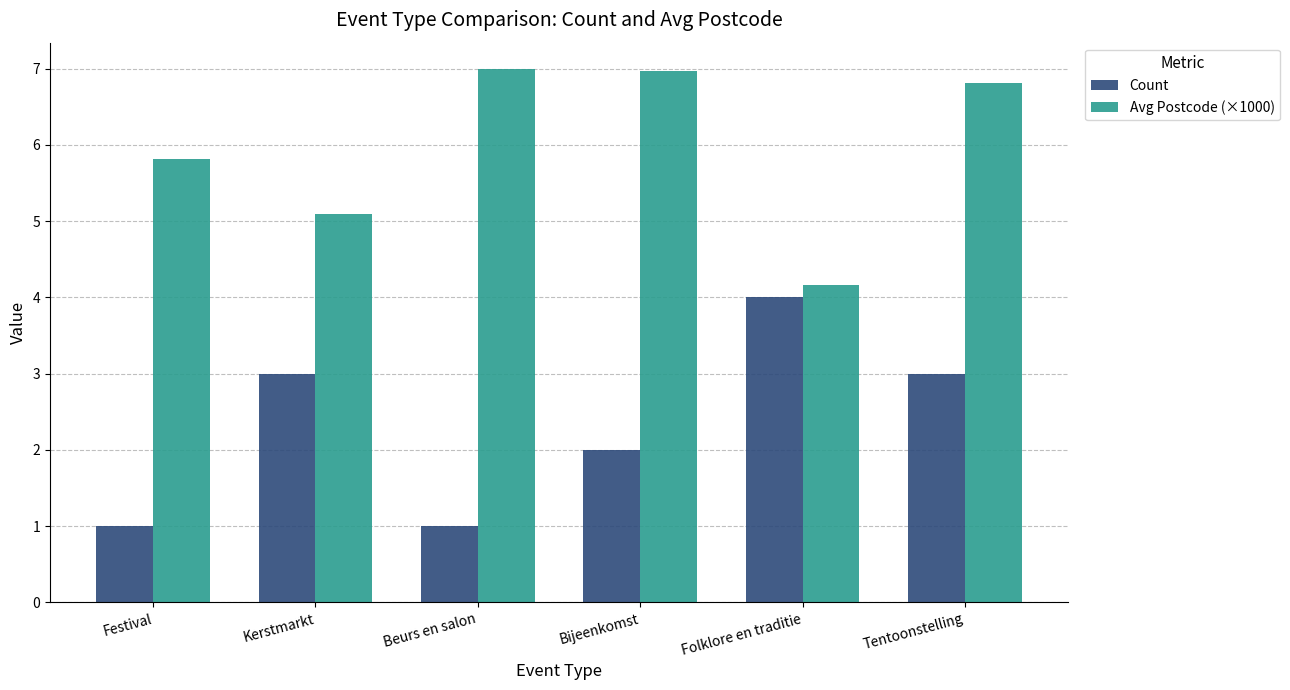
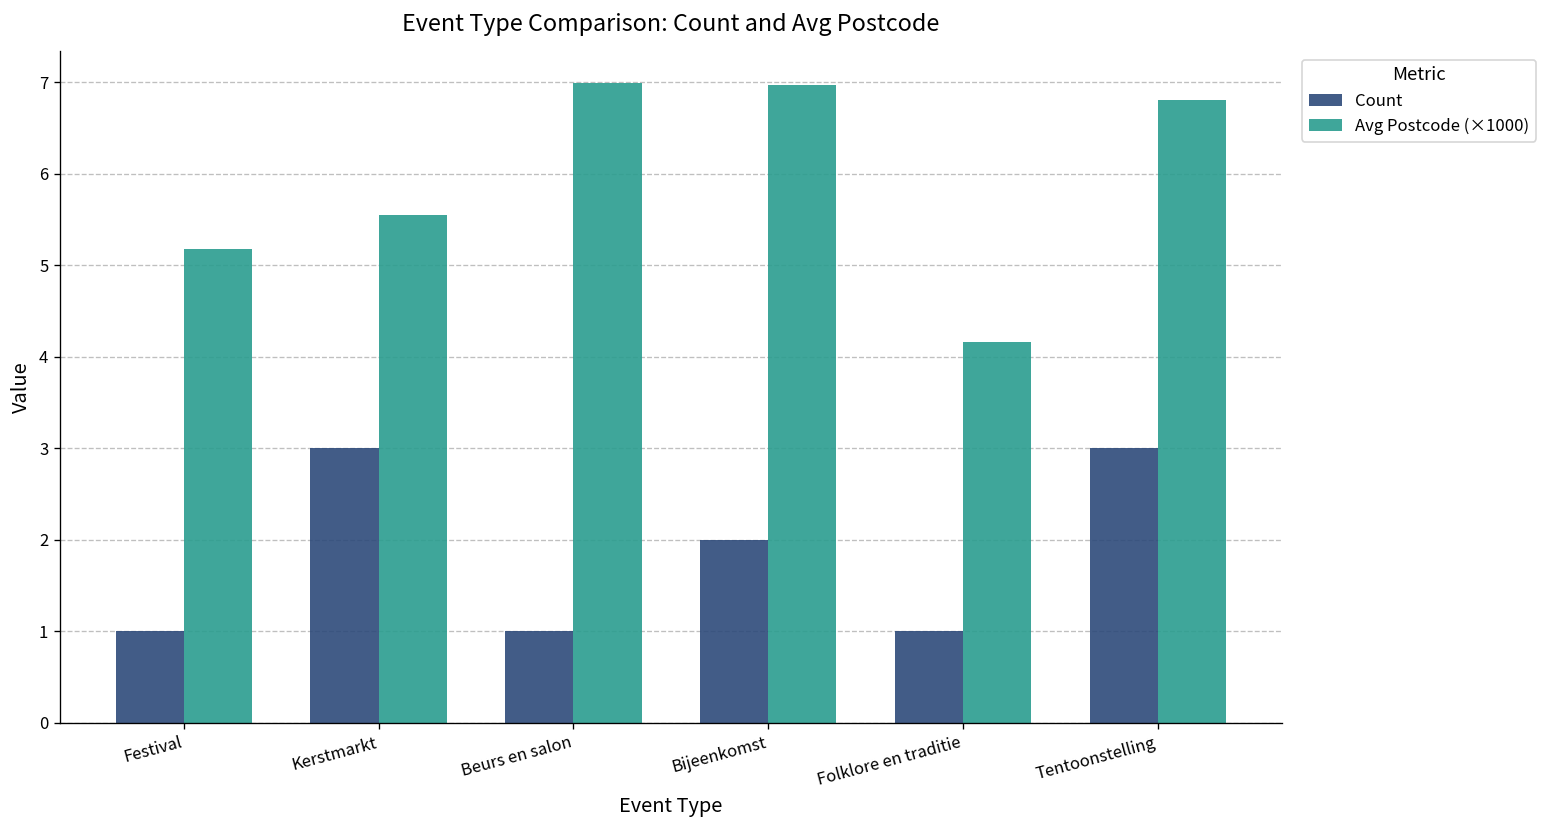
Avg Postcode (×1000), Festival: 5.8 -> 5.2
Avg Postcode (×1000), Kerstmarkt: 5.1 -> 5.6
Count, Folklore en traditie: 4 -> 1
